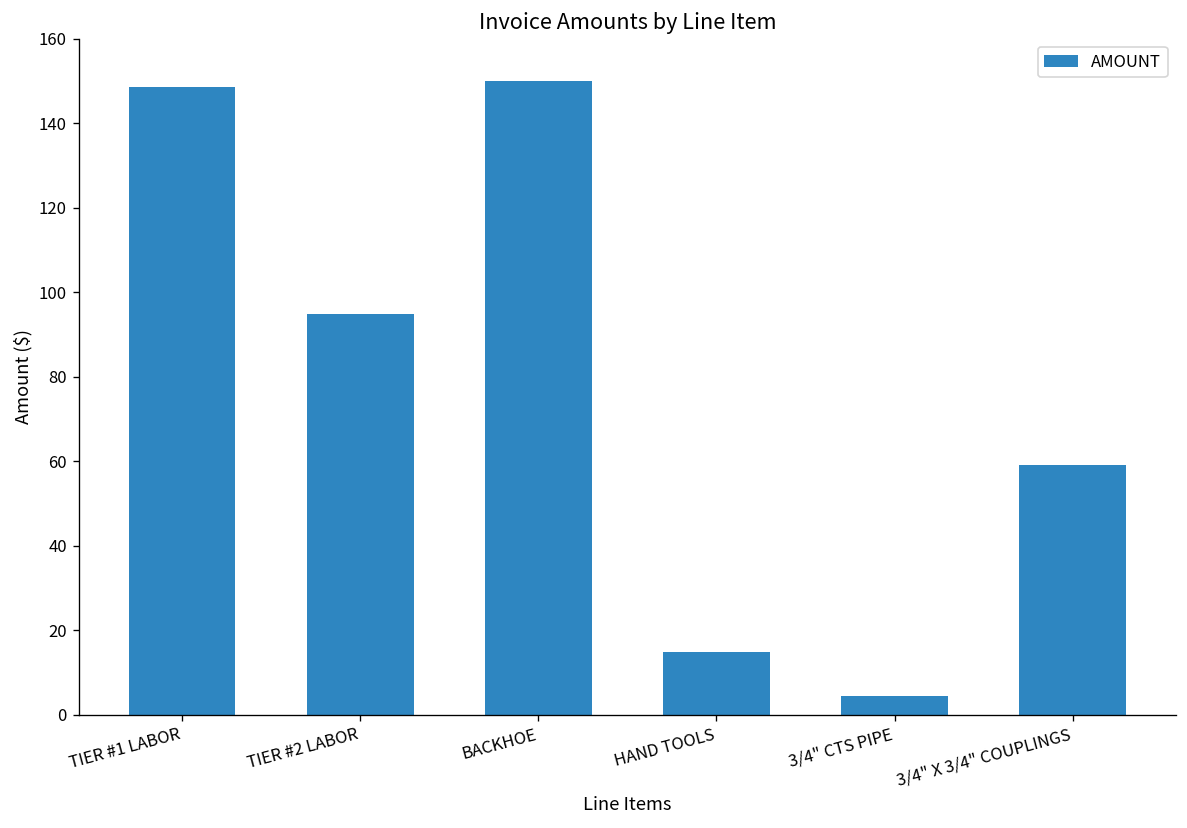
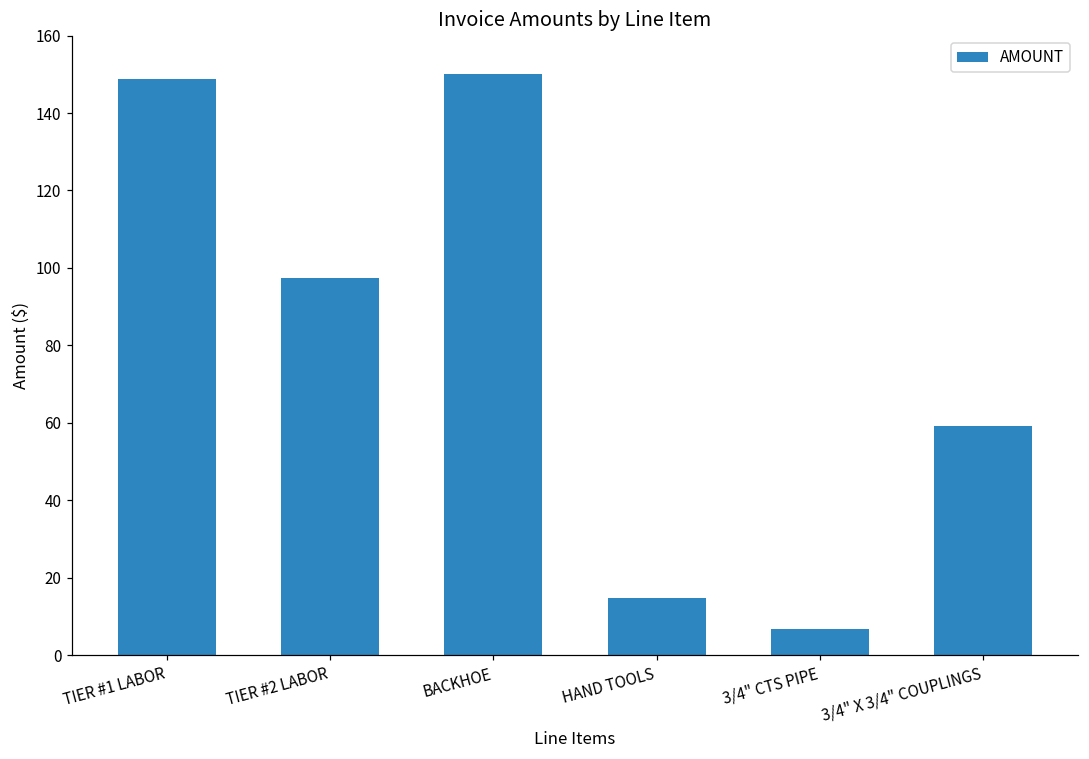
TIER #2 LABOR: 95 -> 98
3/4" CTS PIPE: 4 -> 7
